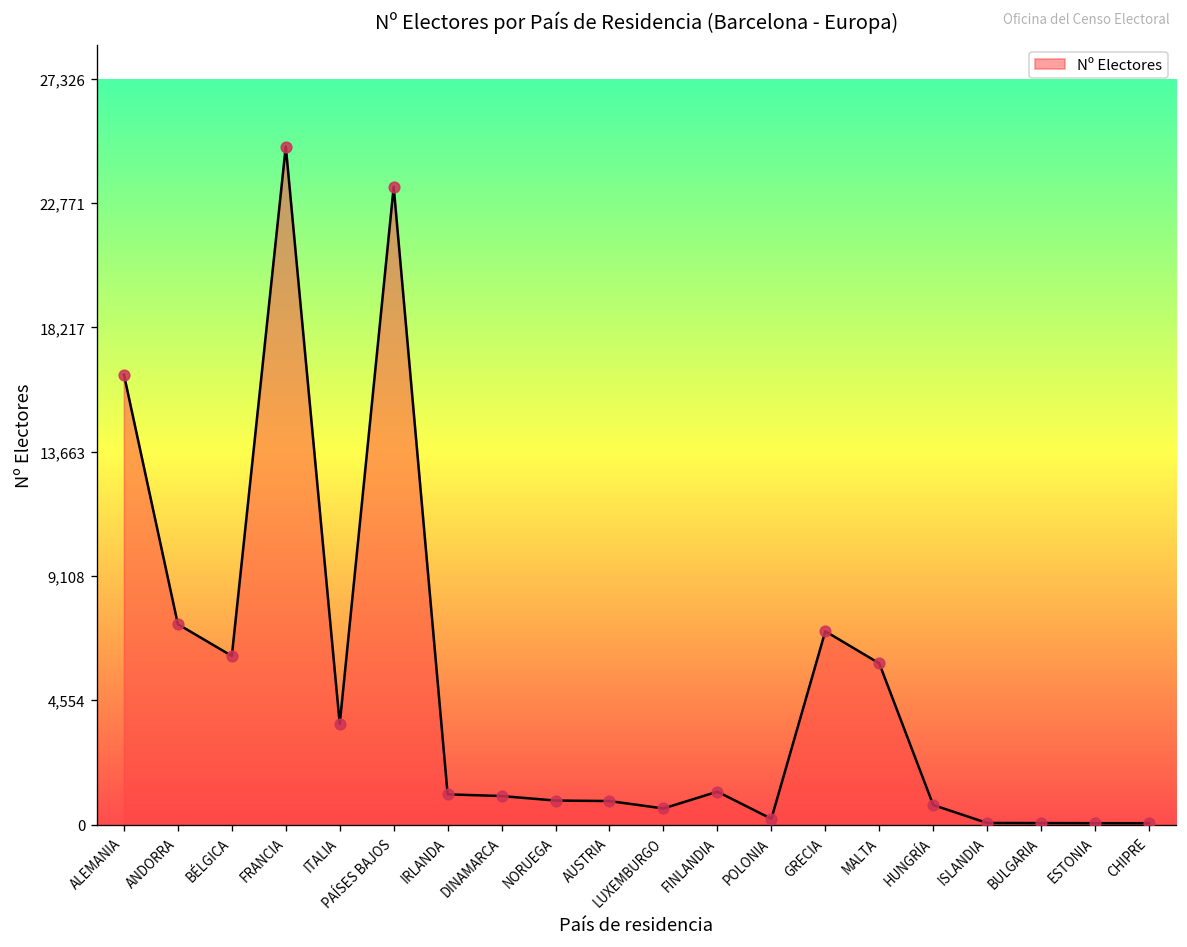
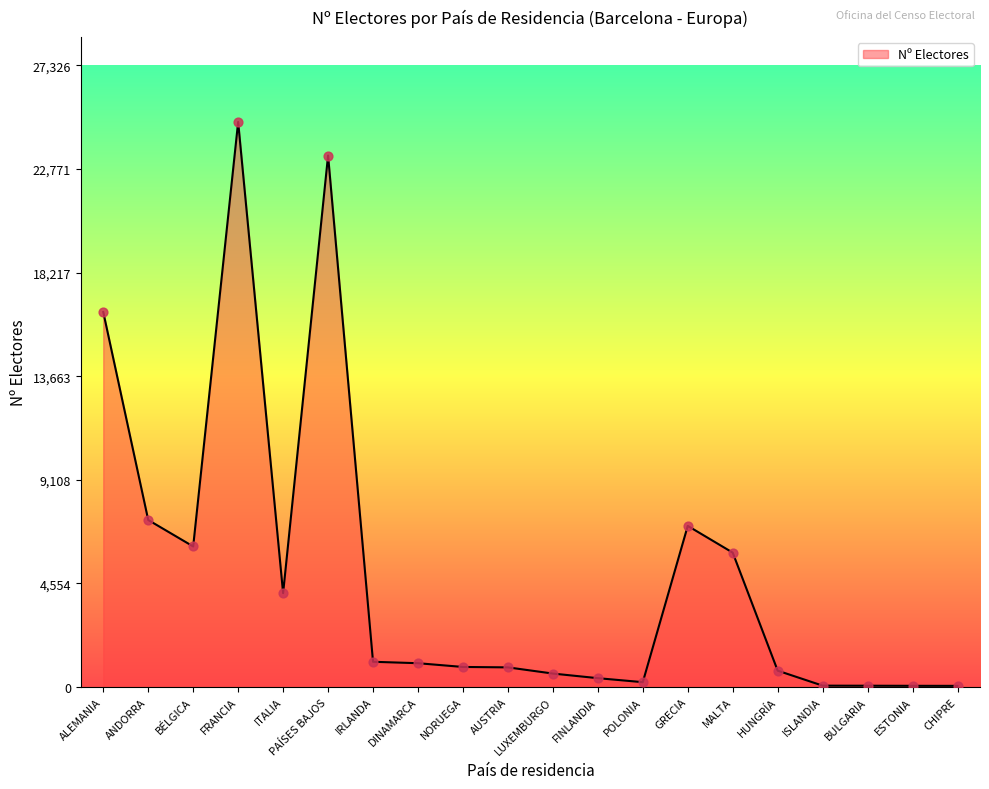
ITALIA: 3,700 -> 4,100
FINLANDIA: 1,200 -> 400
